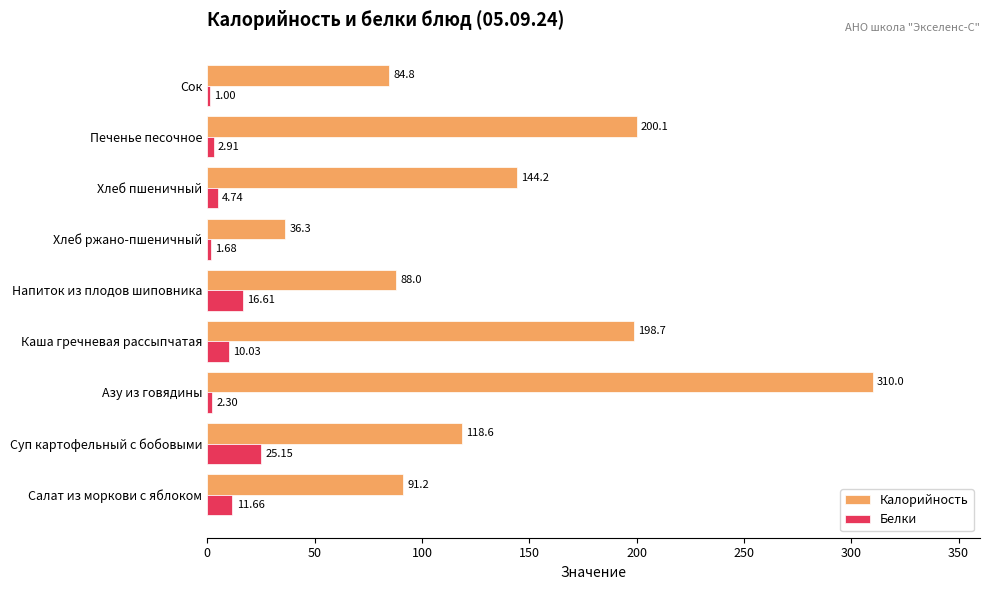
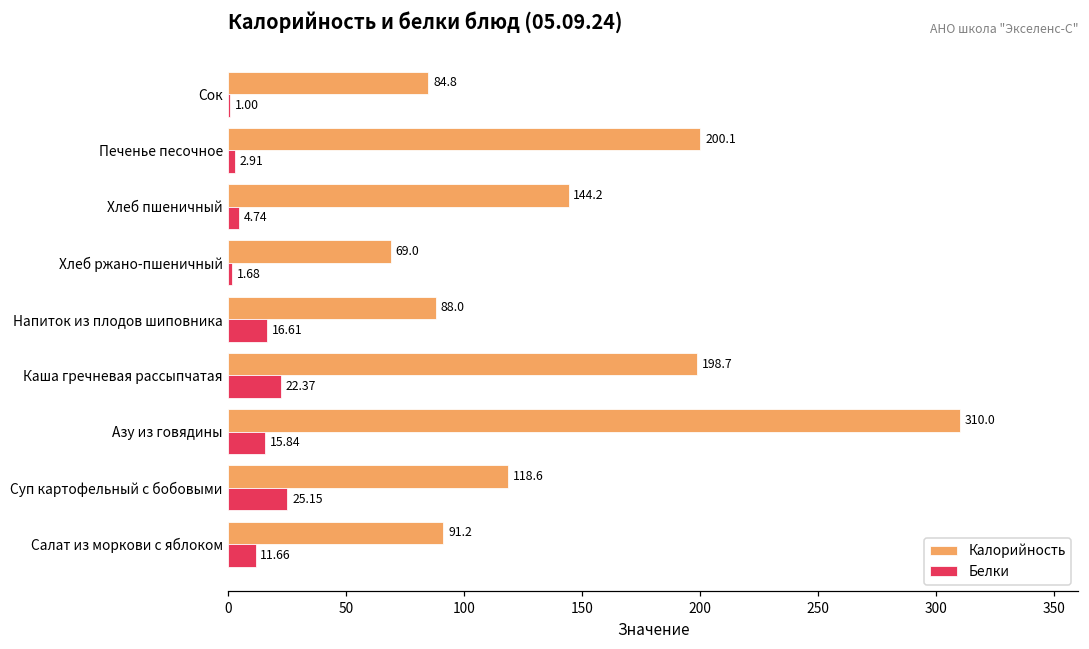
Калорийность, Хлеб ржано-пшеничный: 36.3 -> 69.0
Белки, Каша гречневая рассыпчатая: 10.03 -> 22.37
Белки, Азу из говядины: 2.30 -> 15.84
